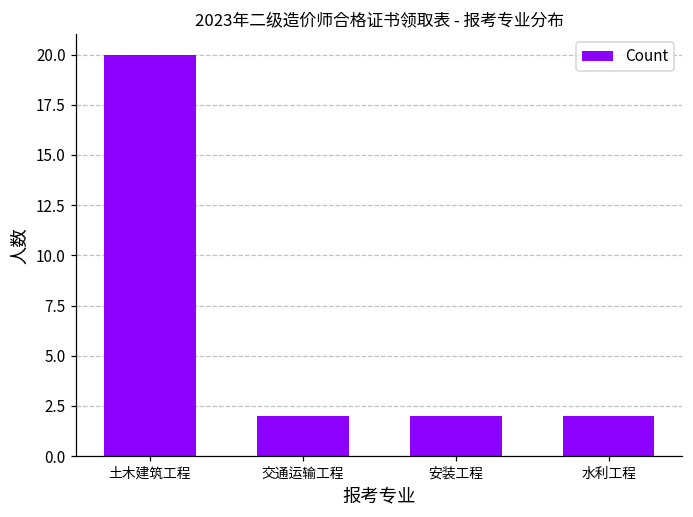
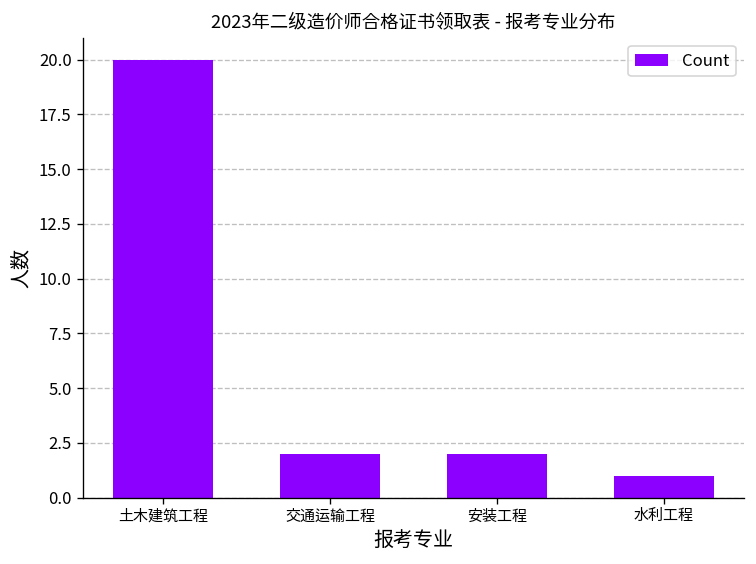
水利工程: 2 -> 1
